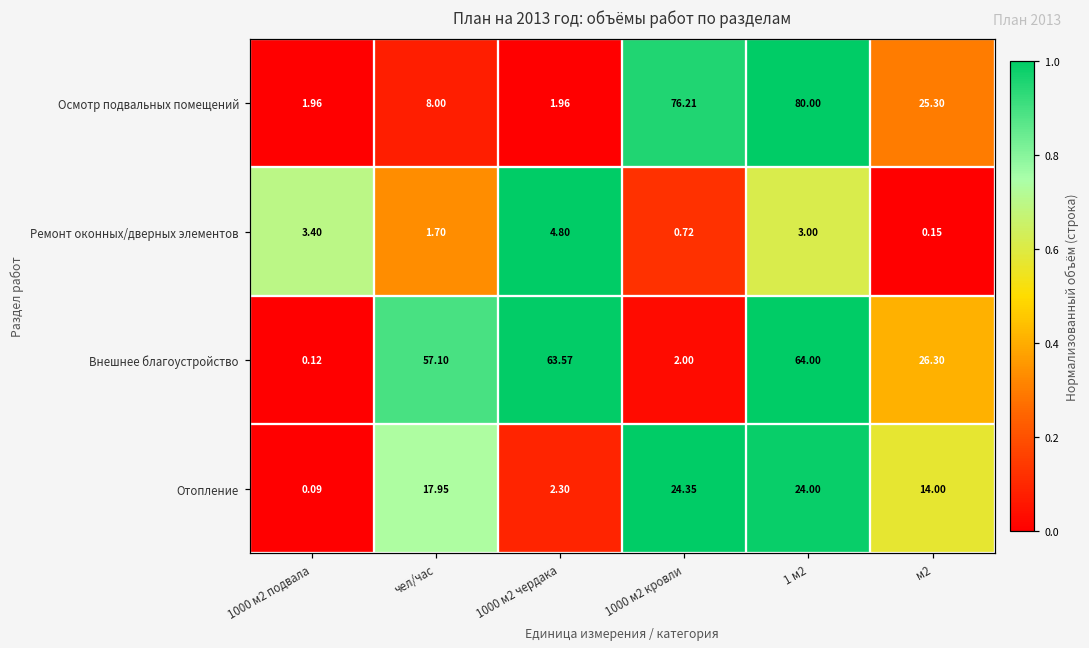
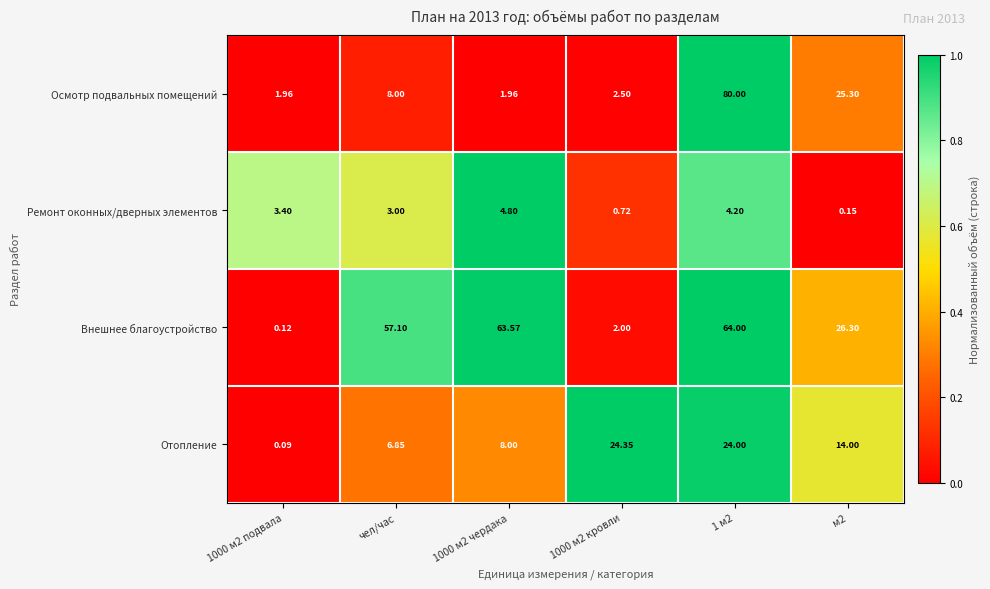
Осмотр подвальных помещений, 1000 м2 кровли: 76.21 -> 2.50
Ремонт оконных/дверных элементов, чел/час: 1.70 -> 3.00
Ремонт оконных/дверных элементов, 1 м2: 3.00 -> 4.20
Отопление, чел/час: 17.95 -> 6.85
Отопление, 1000 м2 чердака: 2.30 -> 8.00
